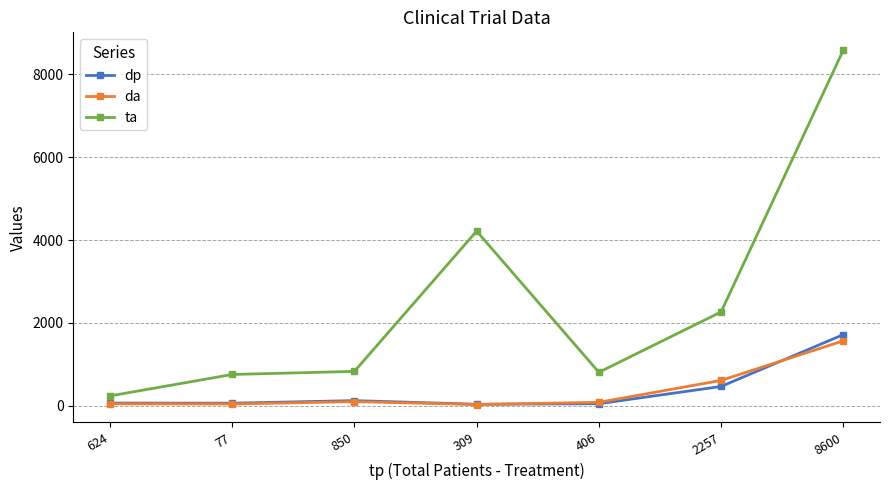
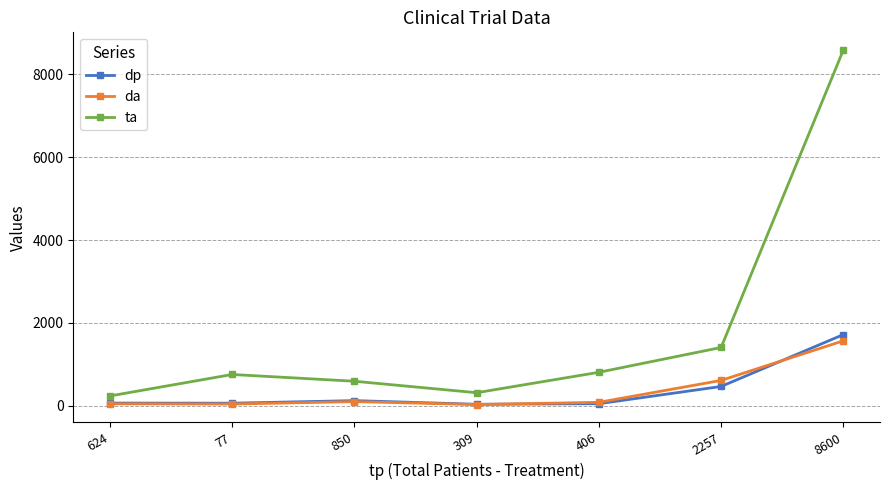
ta, 850: 800 -> 600
ta, 309: 4200 -> 300
ta, 2257: 2300 -> 1400
